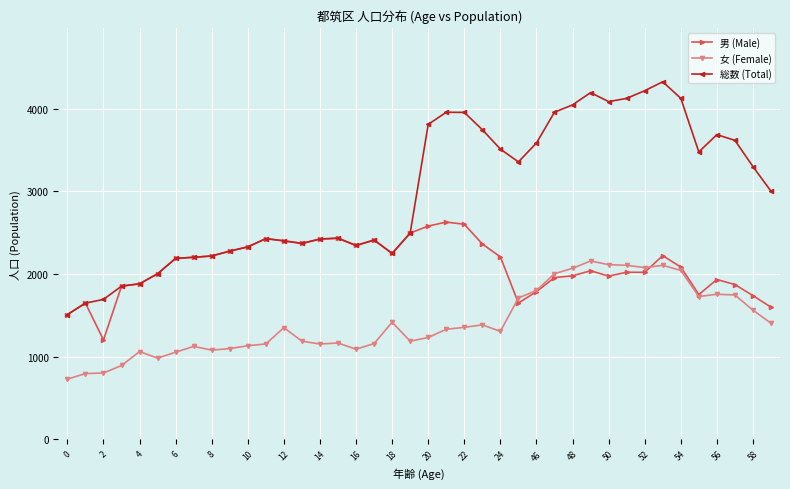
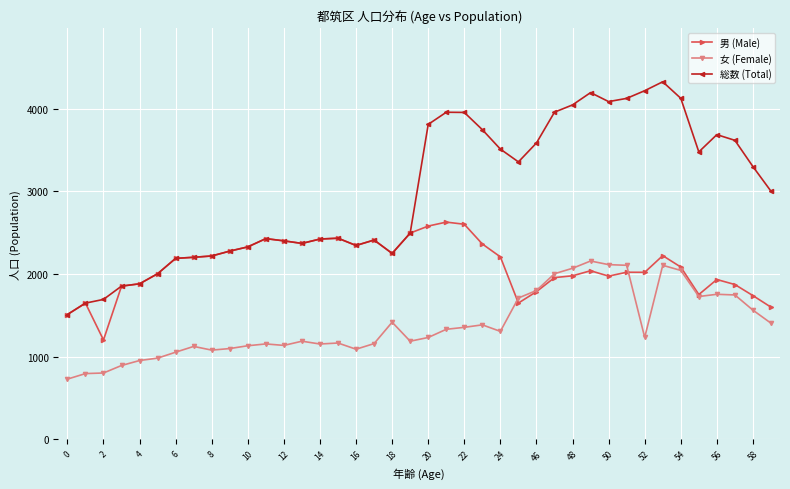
女 (Female), 4: 1100 -> 1000
女 (Female), 12: 1400 -> 1100
女 (Female), 52: 2100 -> 1200
